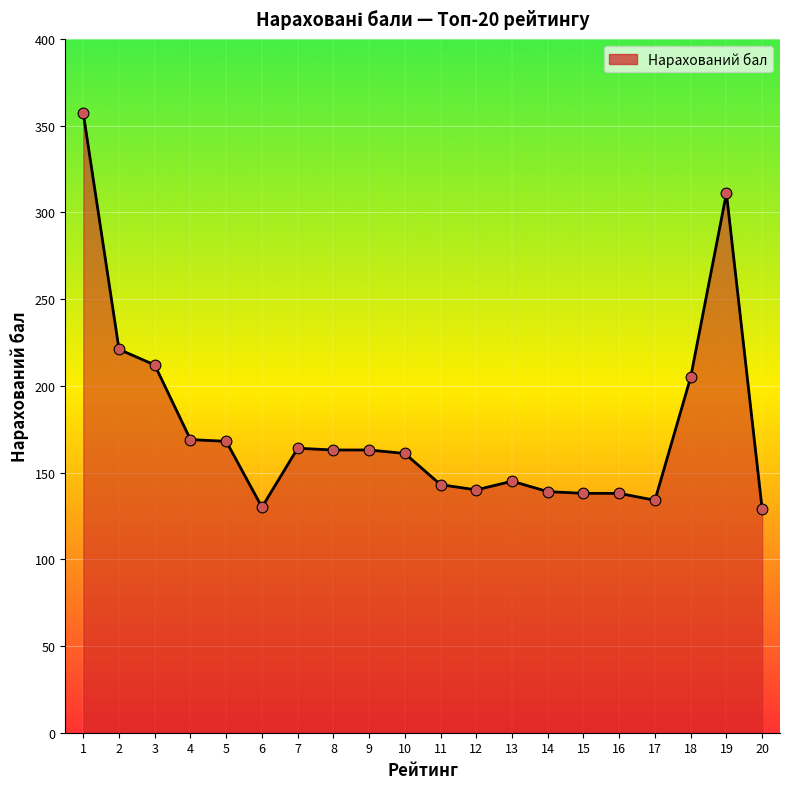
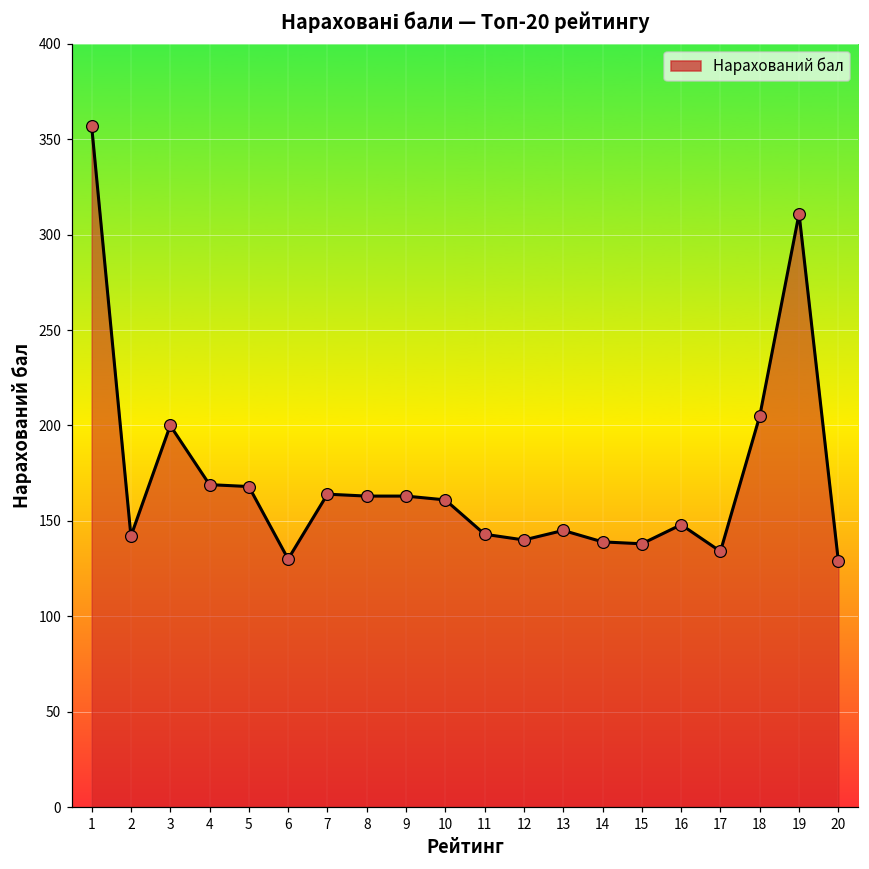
2: 221 -> 142
3: 212 -> 200
16: 138 -> 148
